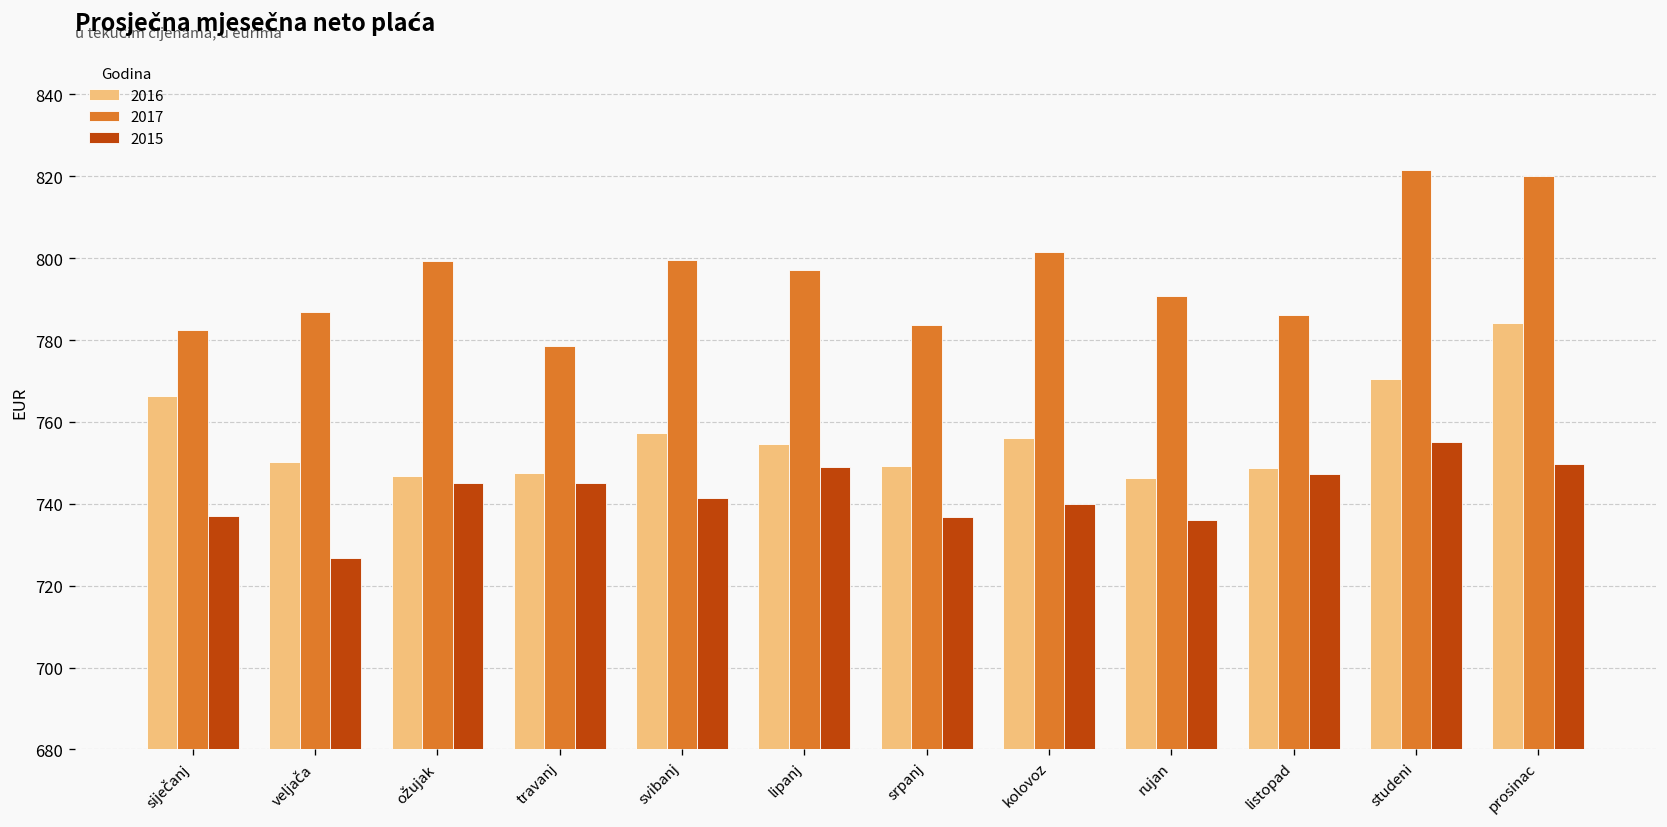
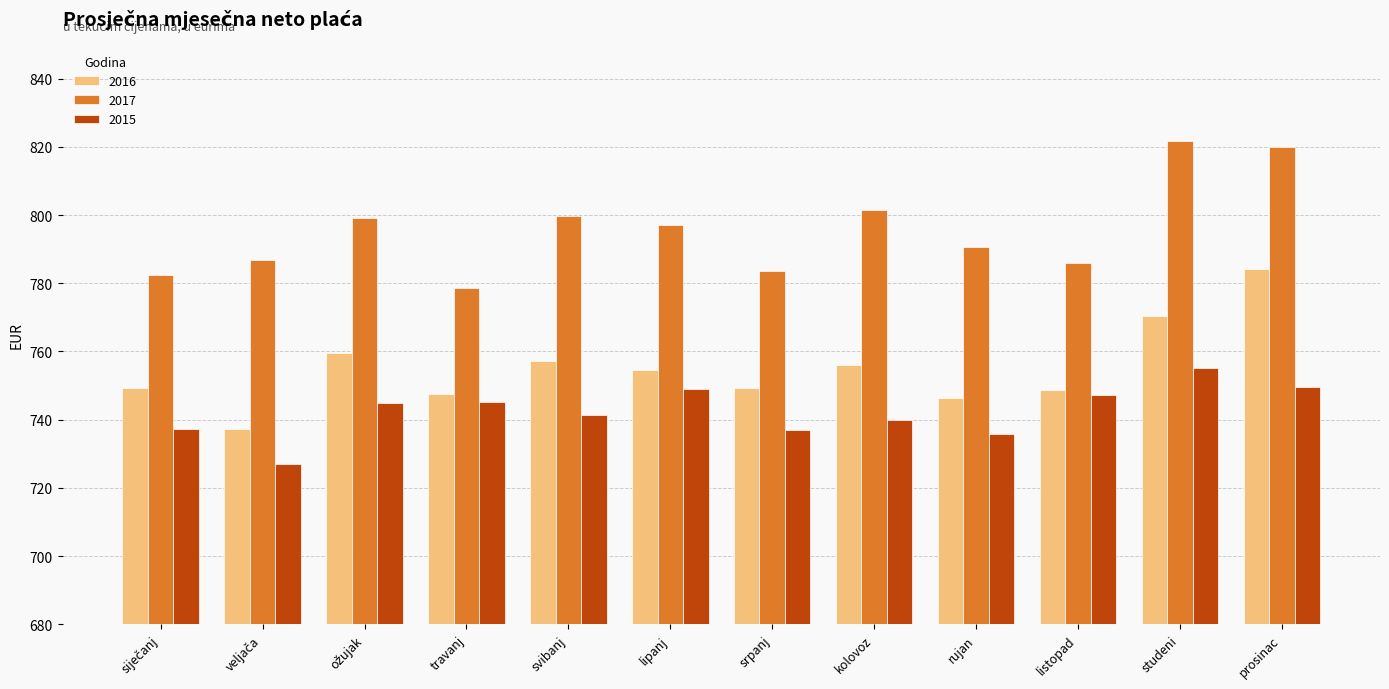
2016, siječanj: 766 -> 749
2016, veljača: 750 -> 737
2016, ožujak: 747 -> 759
